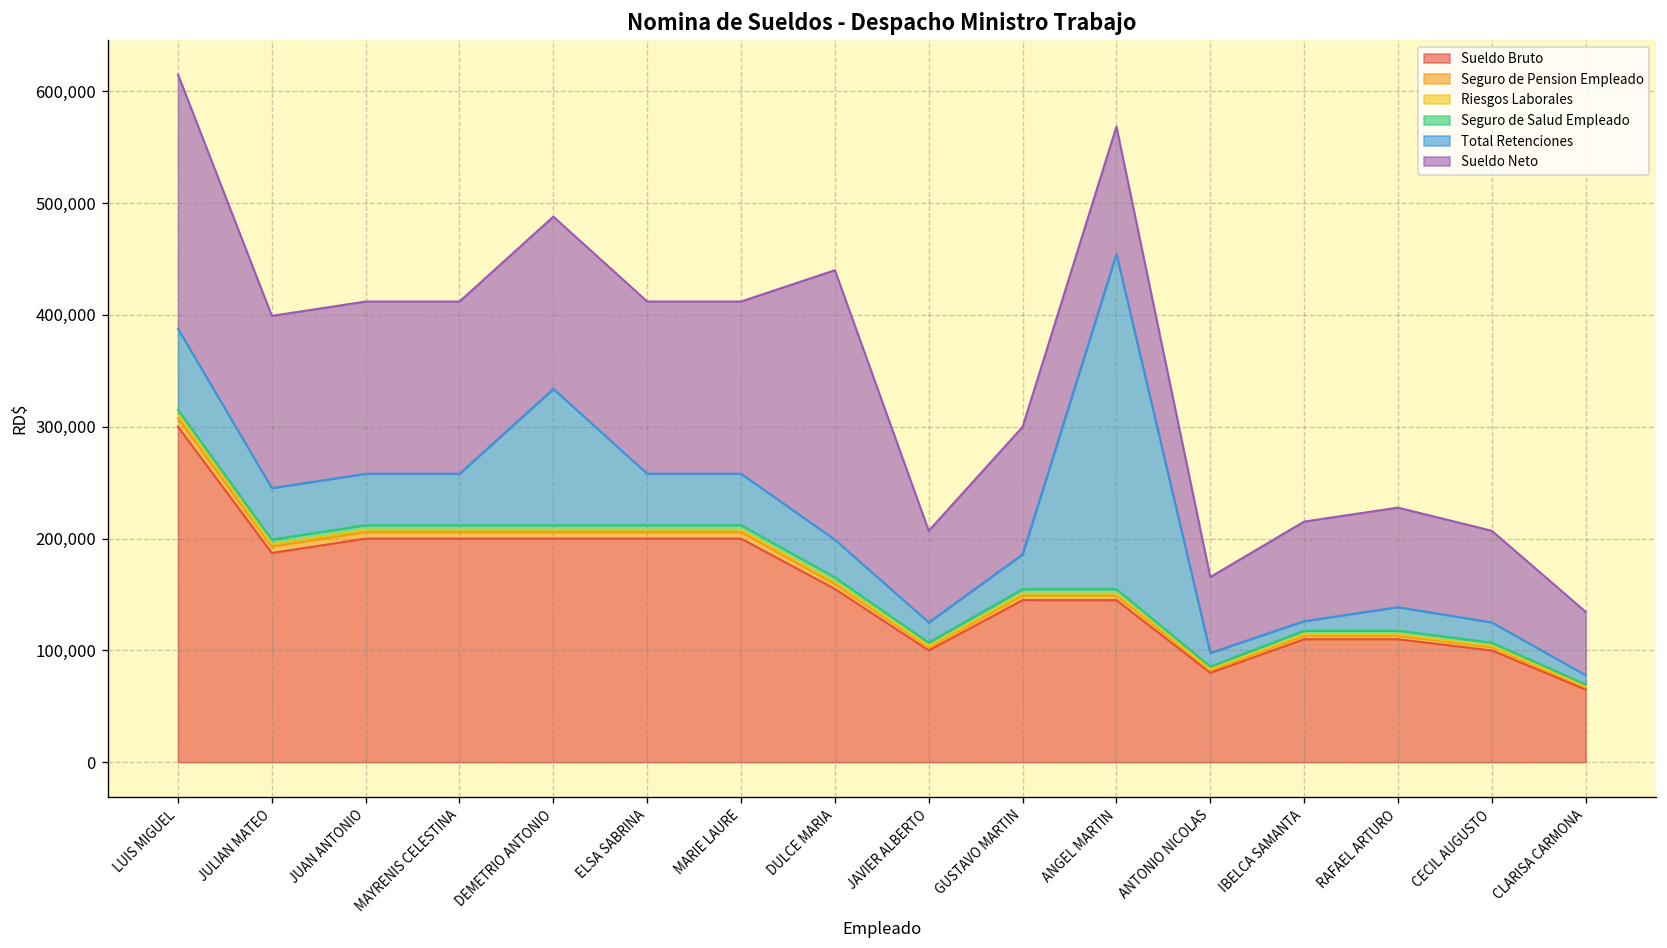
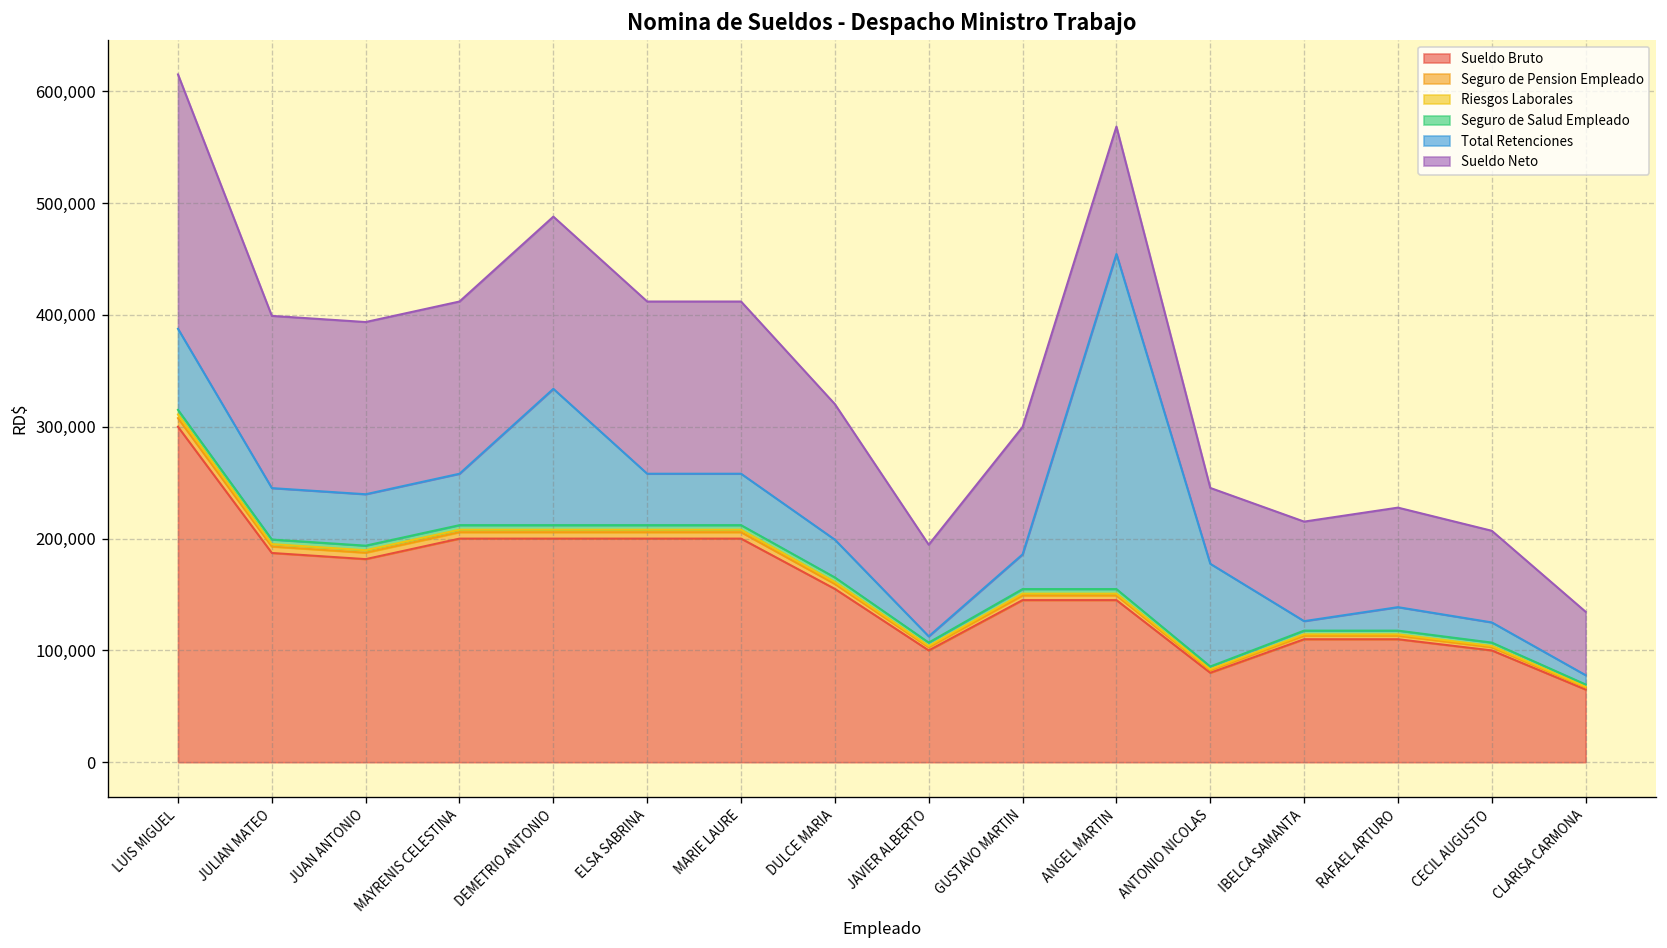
Sueldo Bruto, JUAN ANTONIO: 200,000 -> 180,000
Sueldo Neto, DULCE MARIA: 240,000 -> 120,000
Total Retenciones, JAVIER ALBERTO: 20,000 -> 10,000
Total Retenciones, ANTONIO NICOLAS: 10,000 -> 90,000
